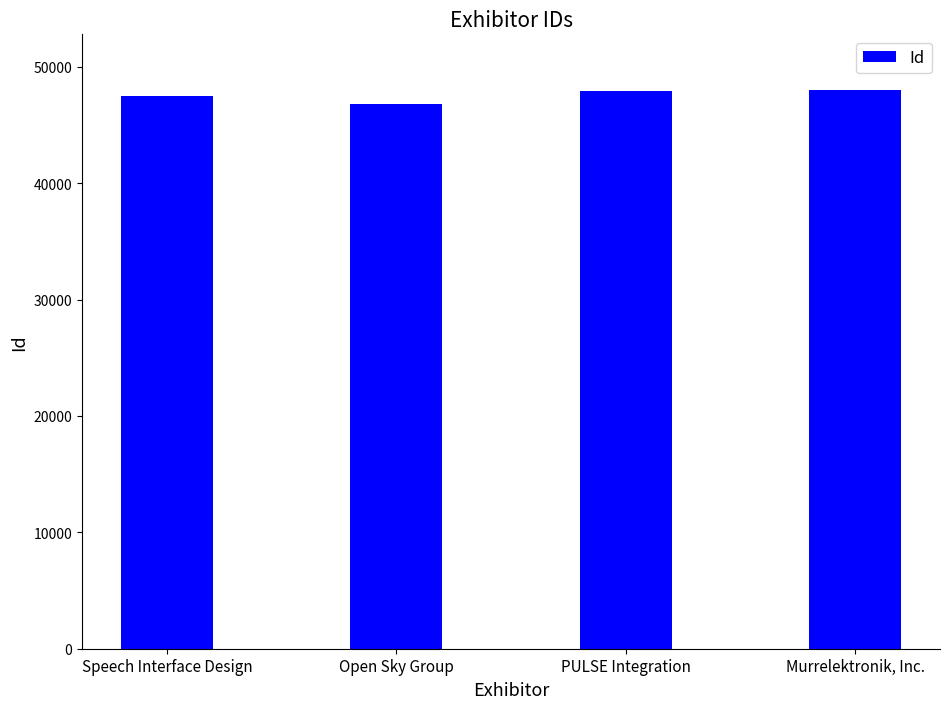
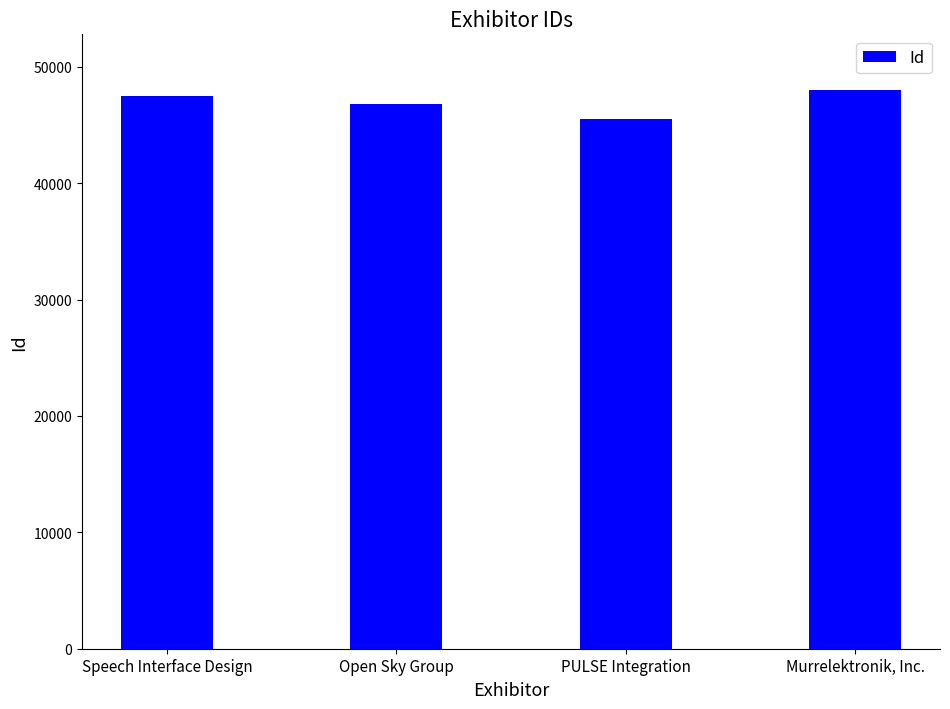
PULSE Integration: 47900 -> 45500
